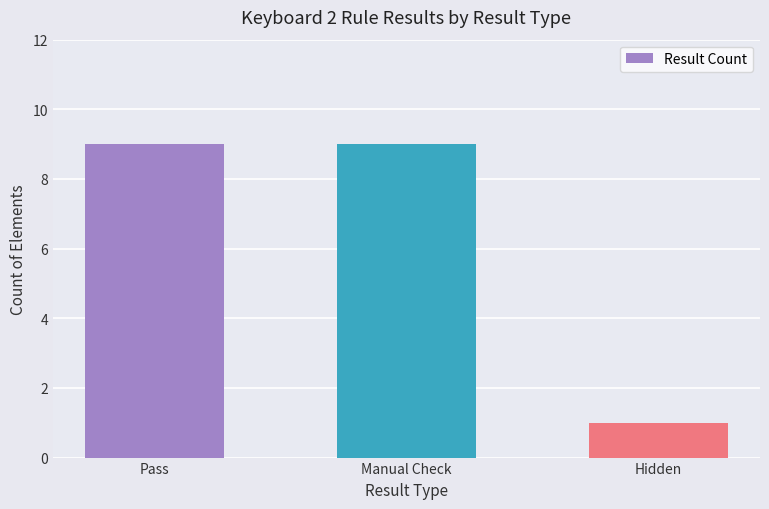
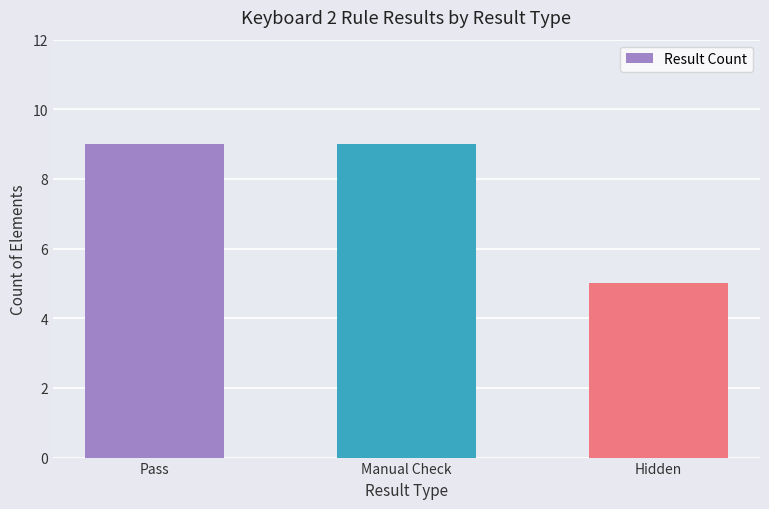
Hidden: 1 -> 5
